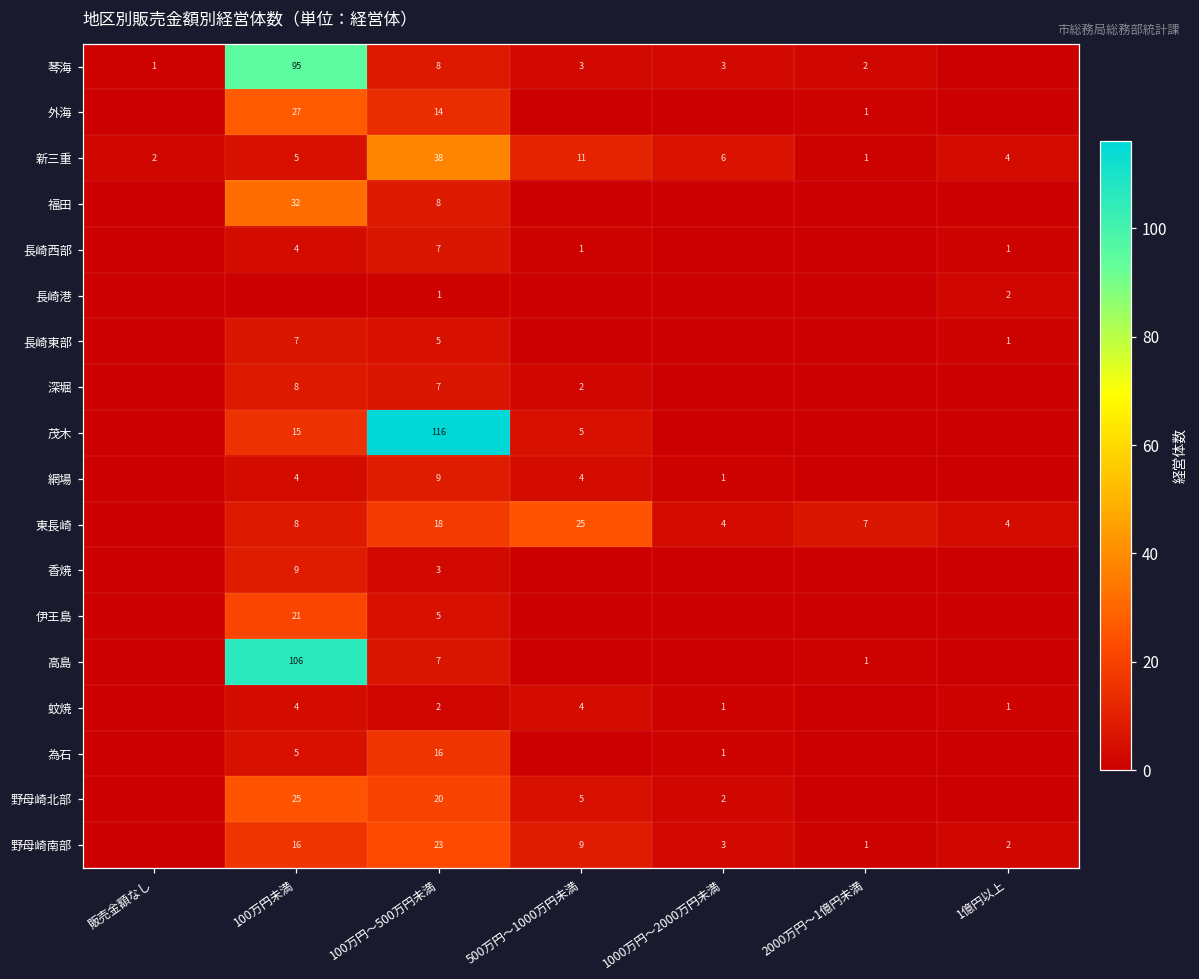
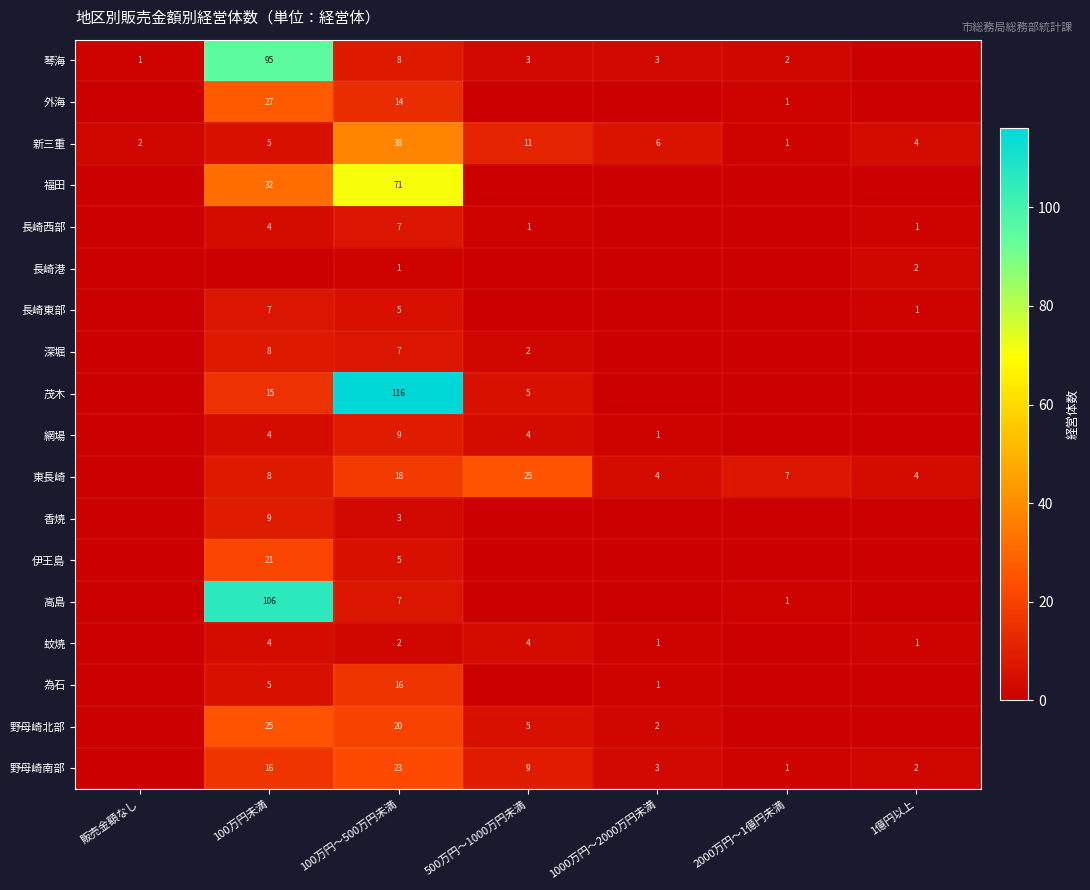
福田, 100万円～500万円未満: 8 -> 71
